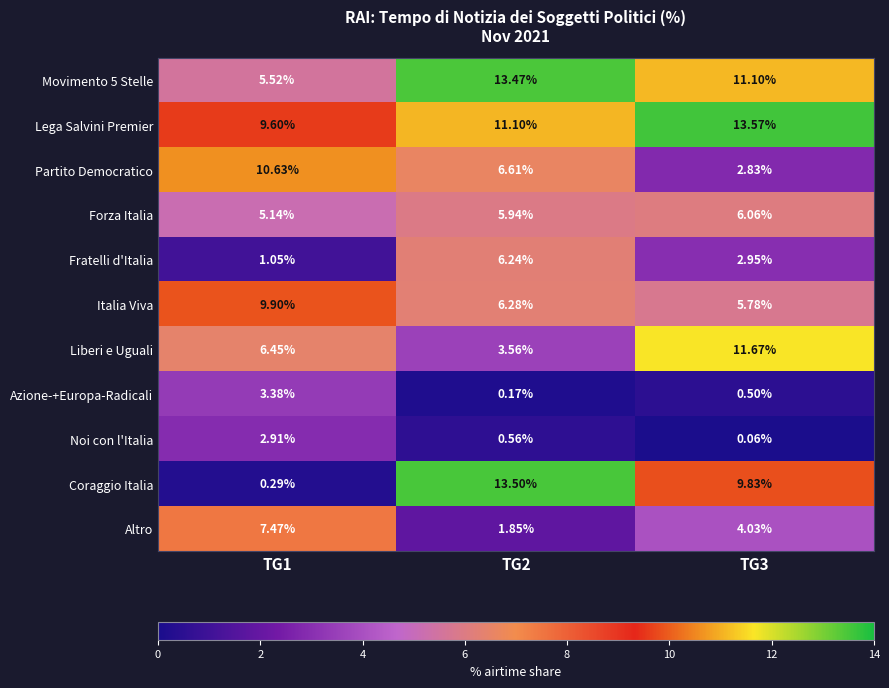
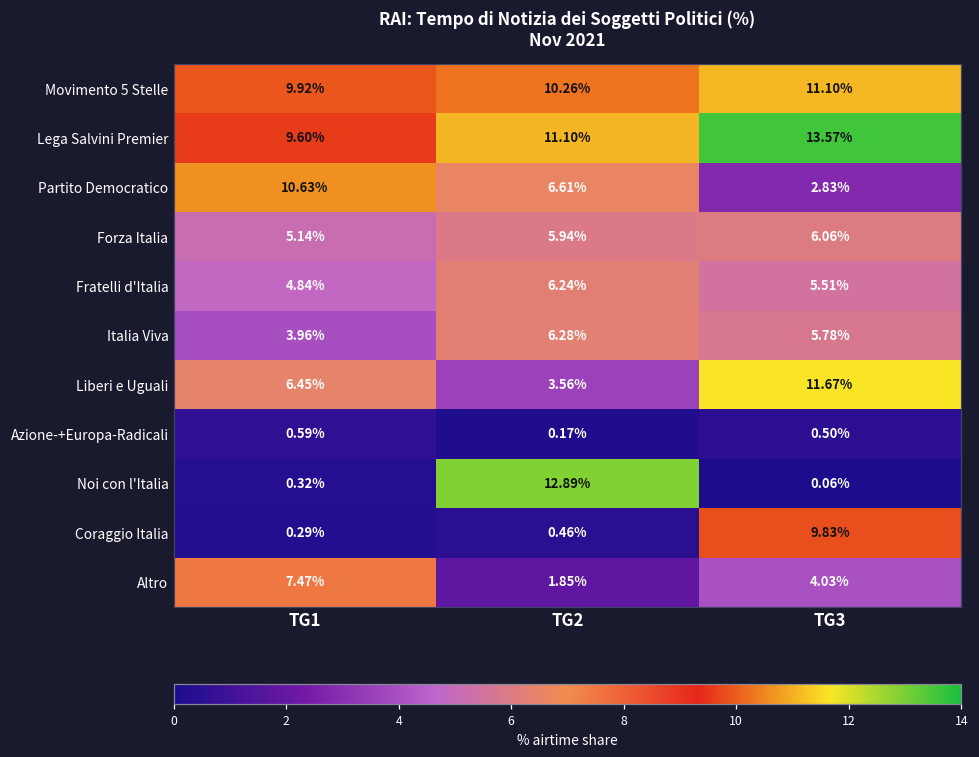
Movimento 5 Stelle, TG1: 5.52% -> 9.92%
Movimento 5 Stelle, TG2: 13.47% -> 10.26%
Fratelli d'Italia, TG1: 1.05% -> 4.84%
Fratelli d'Italia, TG3: 2.95% -> 5.51%
Italia Viva, TG1: 9.90% -> 3.96%
Azione-+Europa-Radicali, TG1: 3.38% -> 0.59%
Noi con l'Italia, TG1: 2.91% -> 0.32%
Noi con l'Italia, TG2: 0.56% -> 12.89%
Coraggio Italia, TG2: 13.50% -> 0.46%
